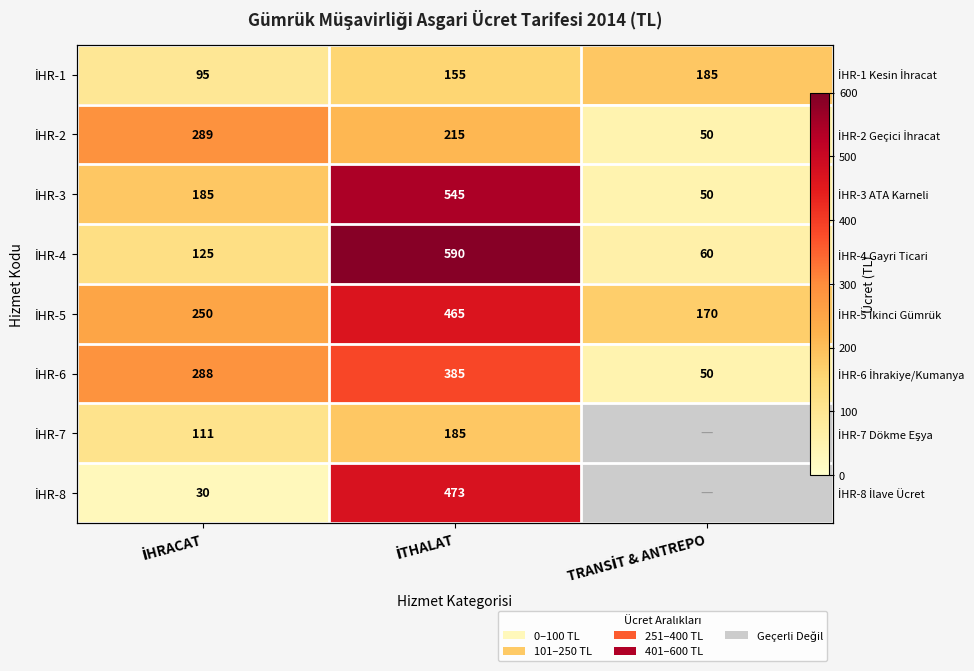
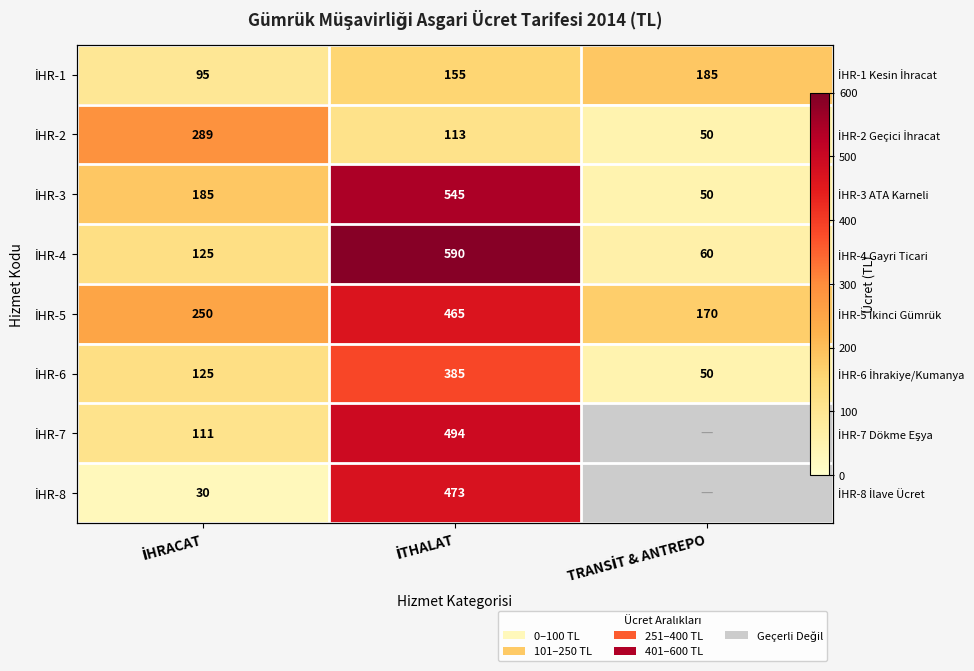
İHR-2, İTHALAT: 215 -> 113
İHR-6, İHRACAT: 288 -> 125
İHR-7, İTHALAT: 185 -> 494
